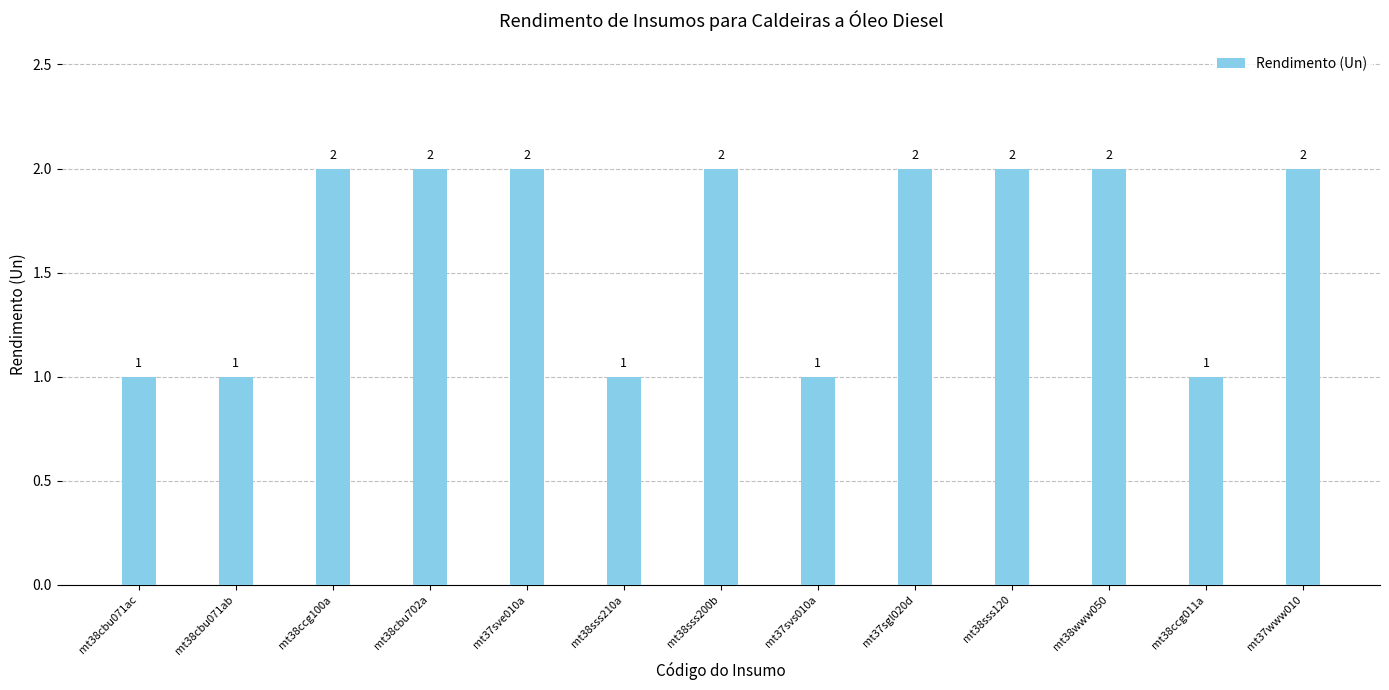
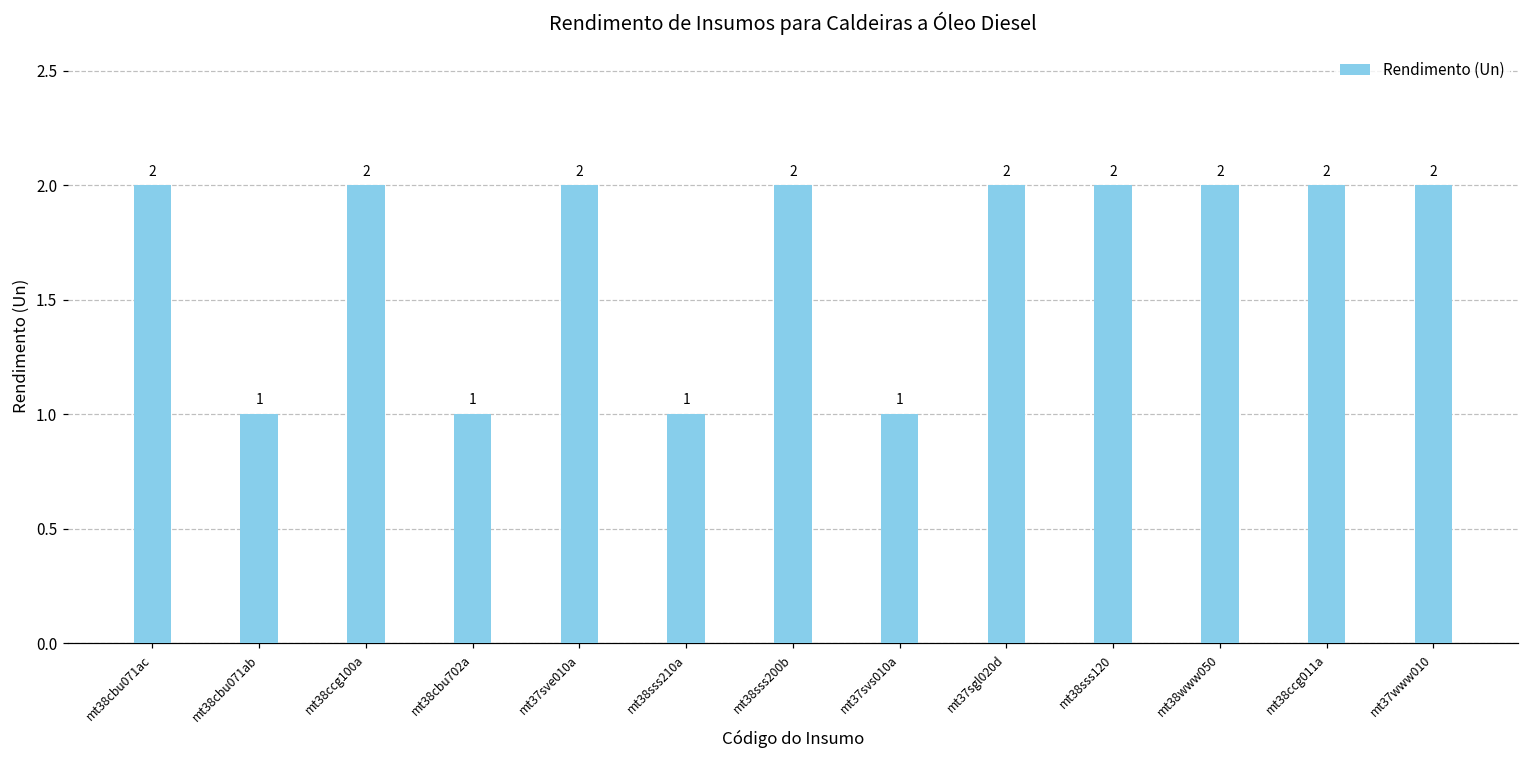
mt38cbu071ac: 1 -> 2
mt38cbu702a: 2 -> 1
mt38ccg011a: 1 -> 2
